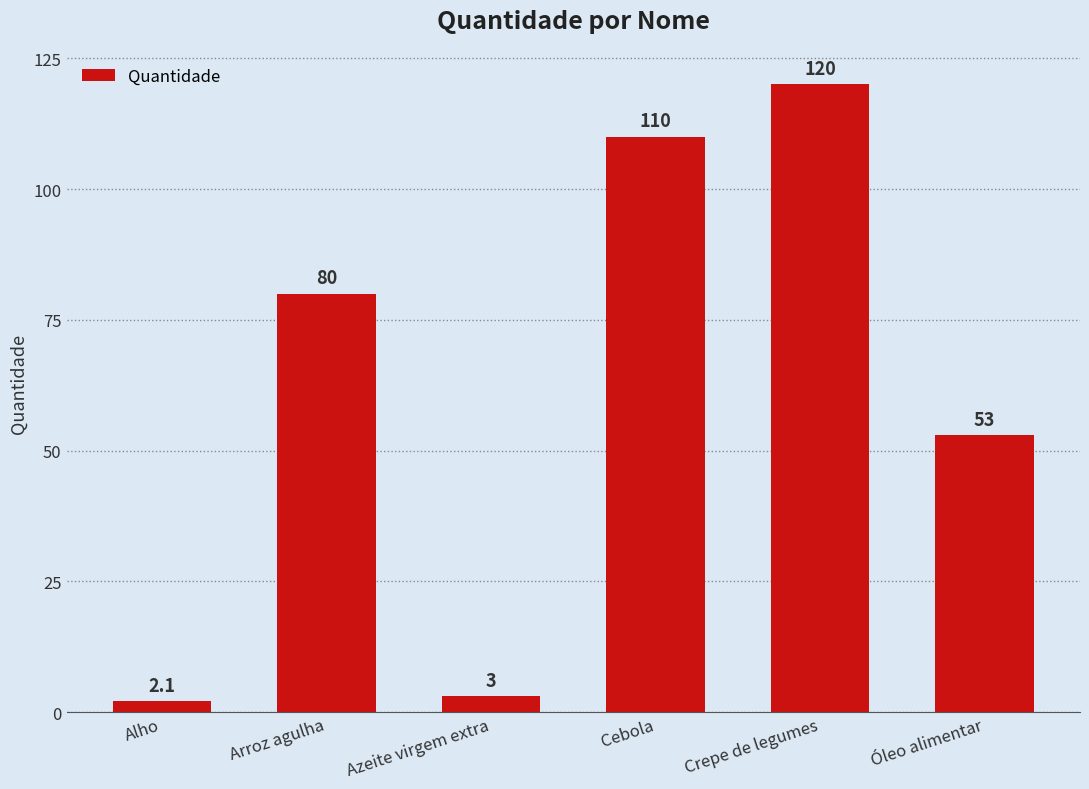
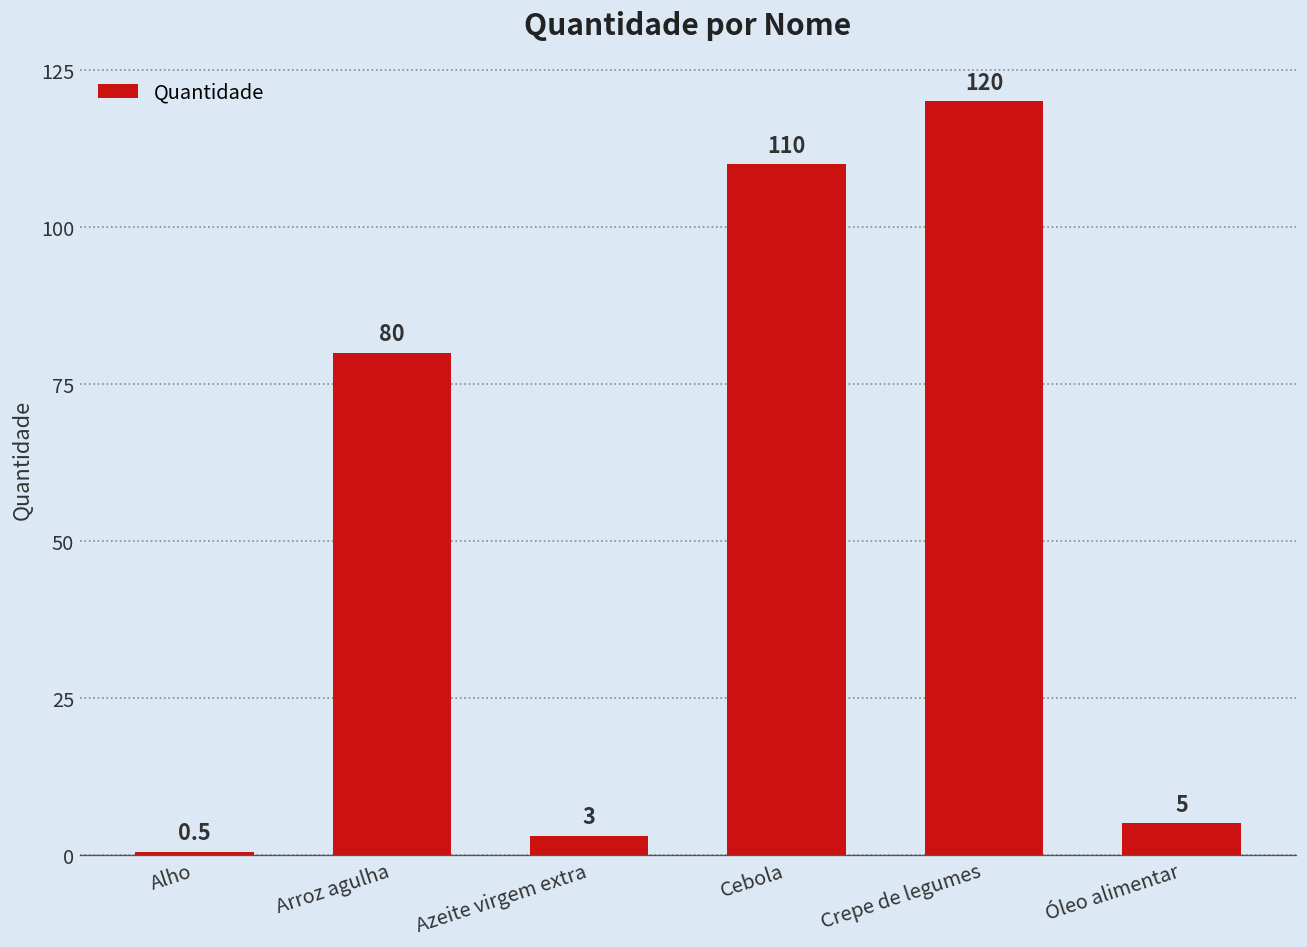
Alho: 2.1 -> 0.5
Óleo alimentar: 53 -> 5
